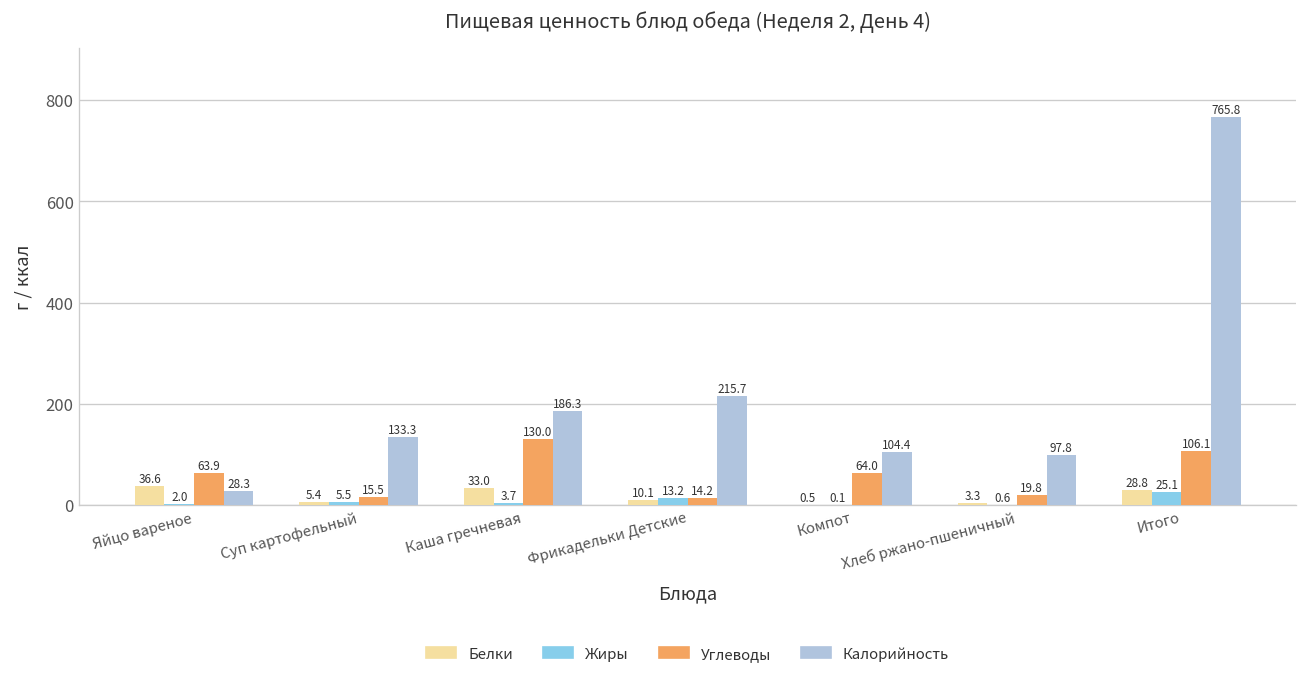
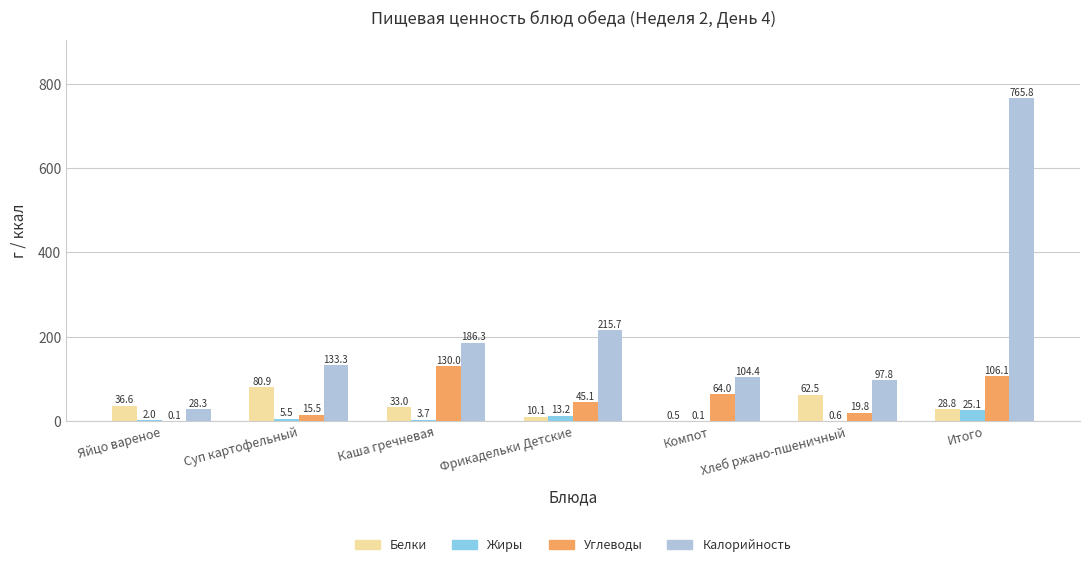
Углеводы, Яйцо вареное: 63.9 -> 0.1
Белки, Суп картофельный: 5.4 -> 80.9
Углеводы, Фрикадельки Детские: 14.2 -> 45.1
Белки, Хлеб ржано-пшеничный: 3.3 -> 62.5
